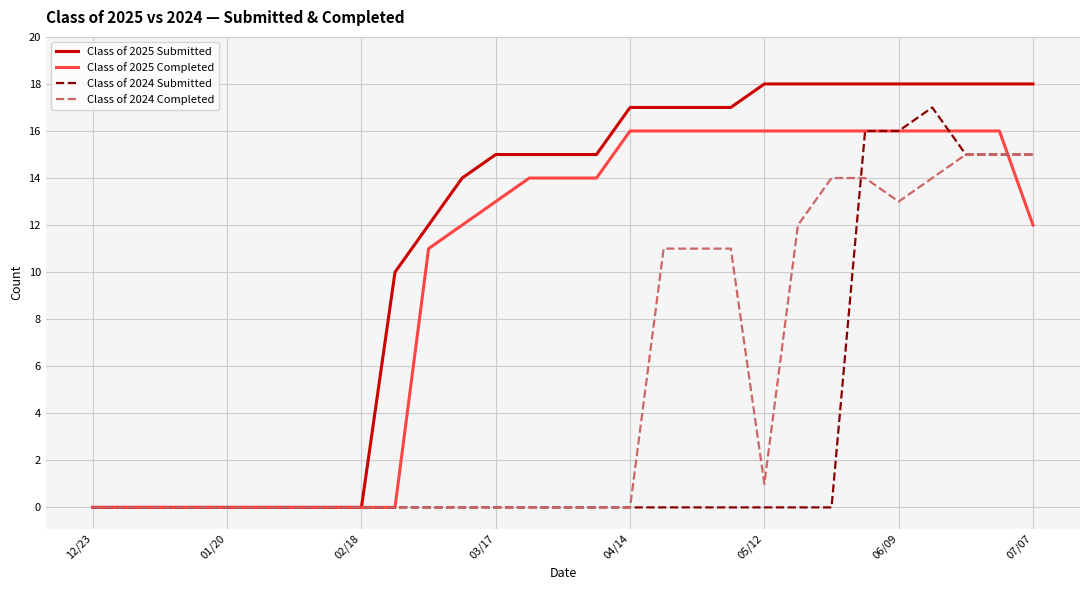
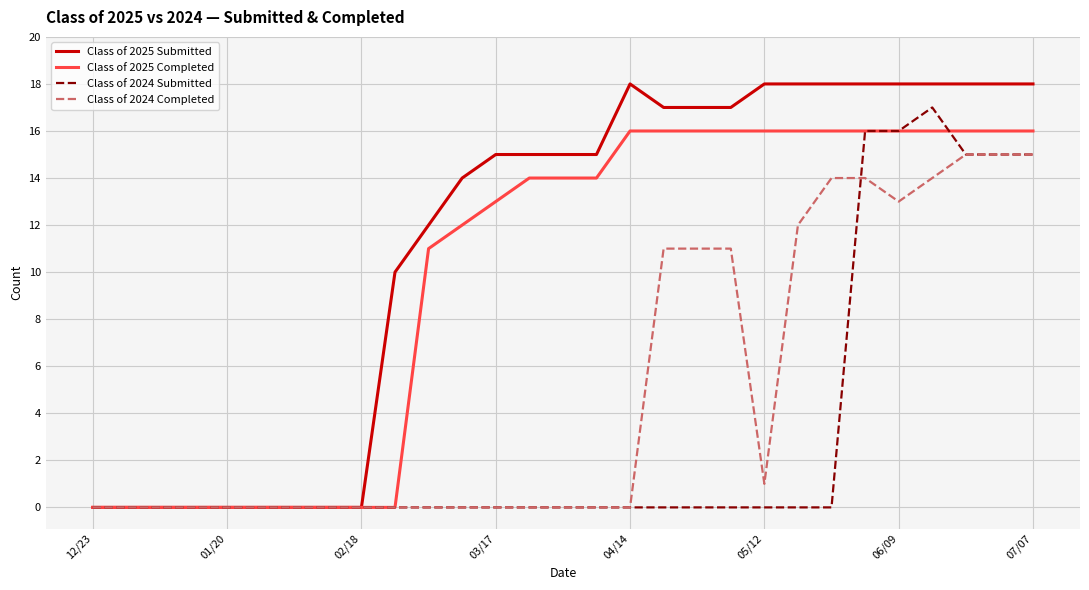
Class of 2025 Submitted, 04/14: 17 -> 18
Class of 2025 Completed, 07/07: 12 -> 16
